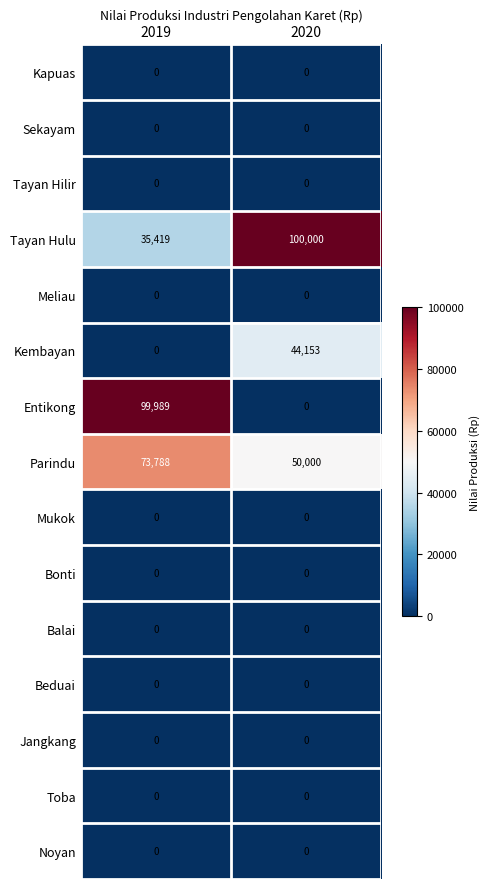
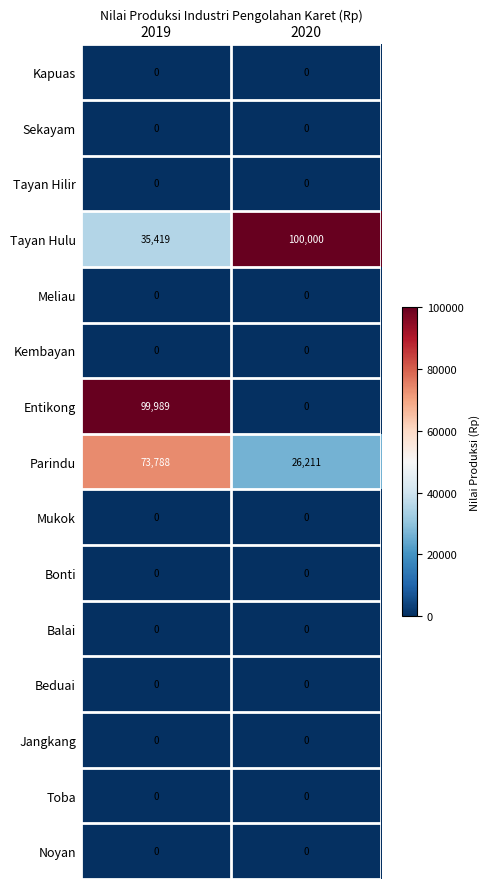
Kembayan, 2020: 44,153 -> 0
Parindu, 2020: 50,000 -> 26,211
